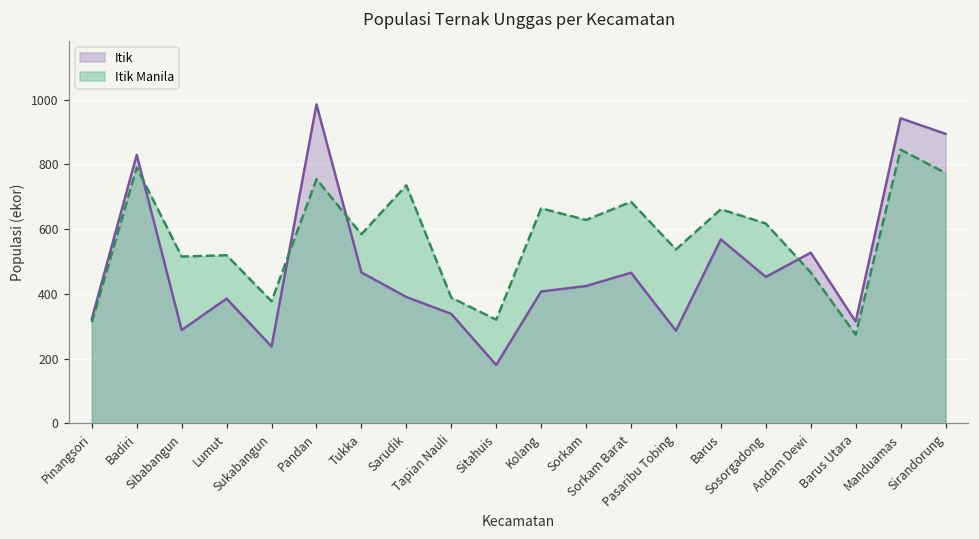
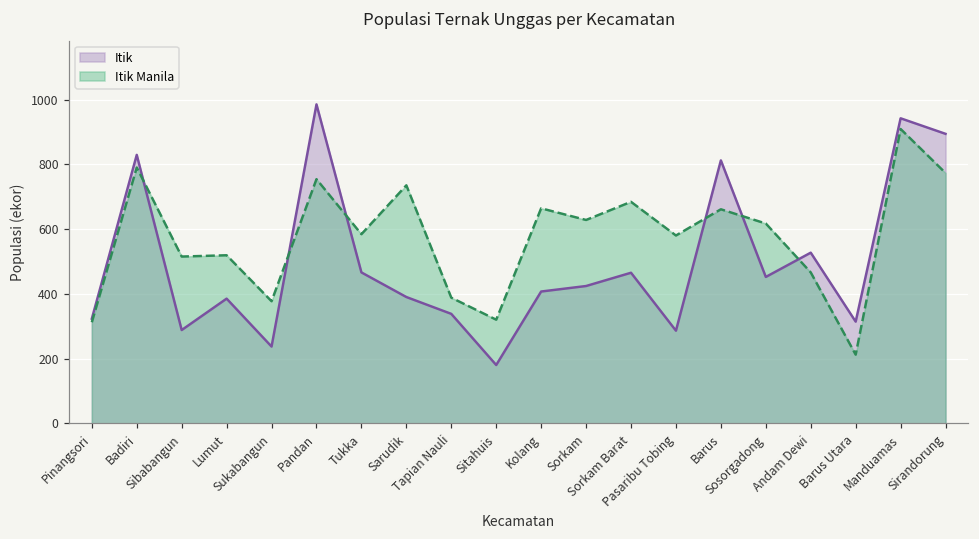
Itik Manila, Pasaribu Tobing: 540 -> 580
Itik, Barus: 570 -> 810
Itik Manila, Barus Utara: 270 -> 210
Itik Manila, Manduamas: 850 -> 910
